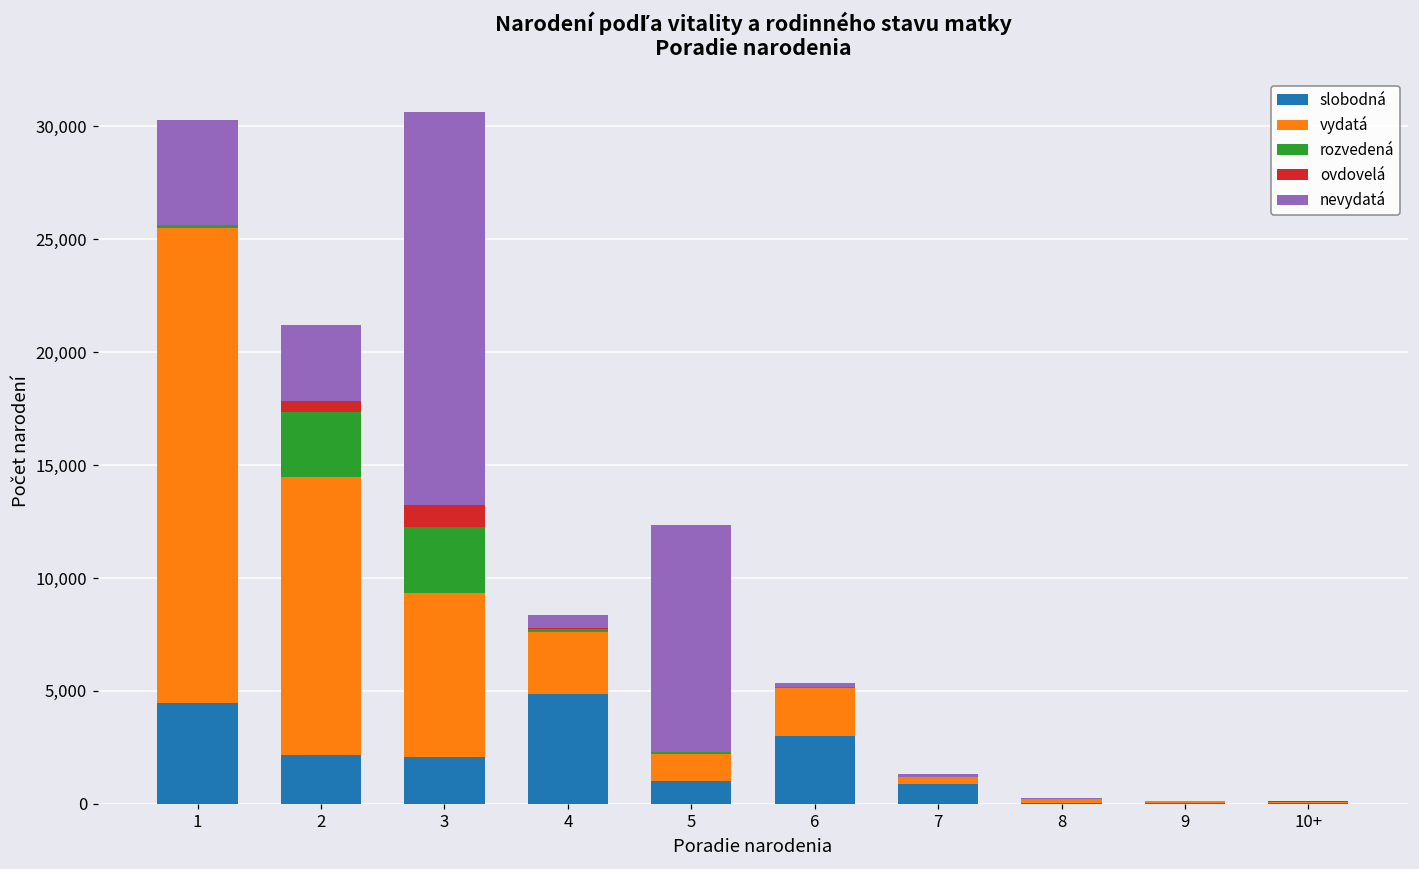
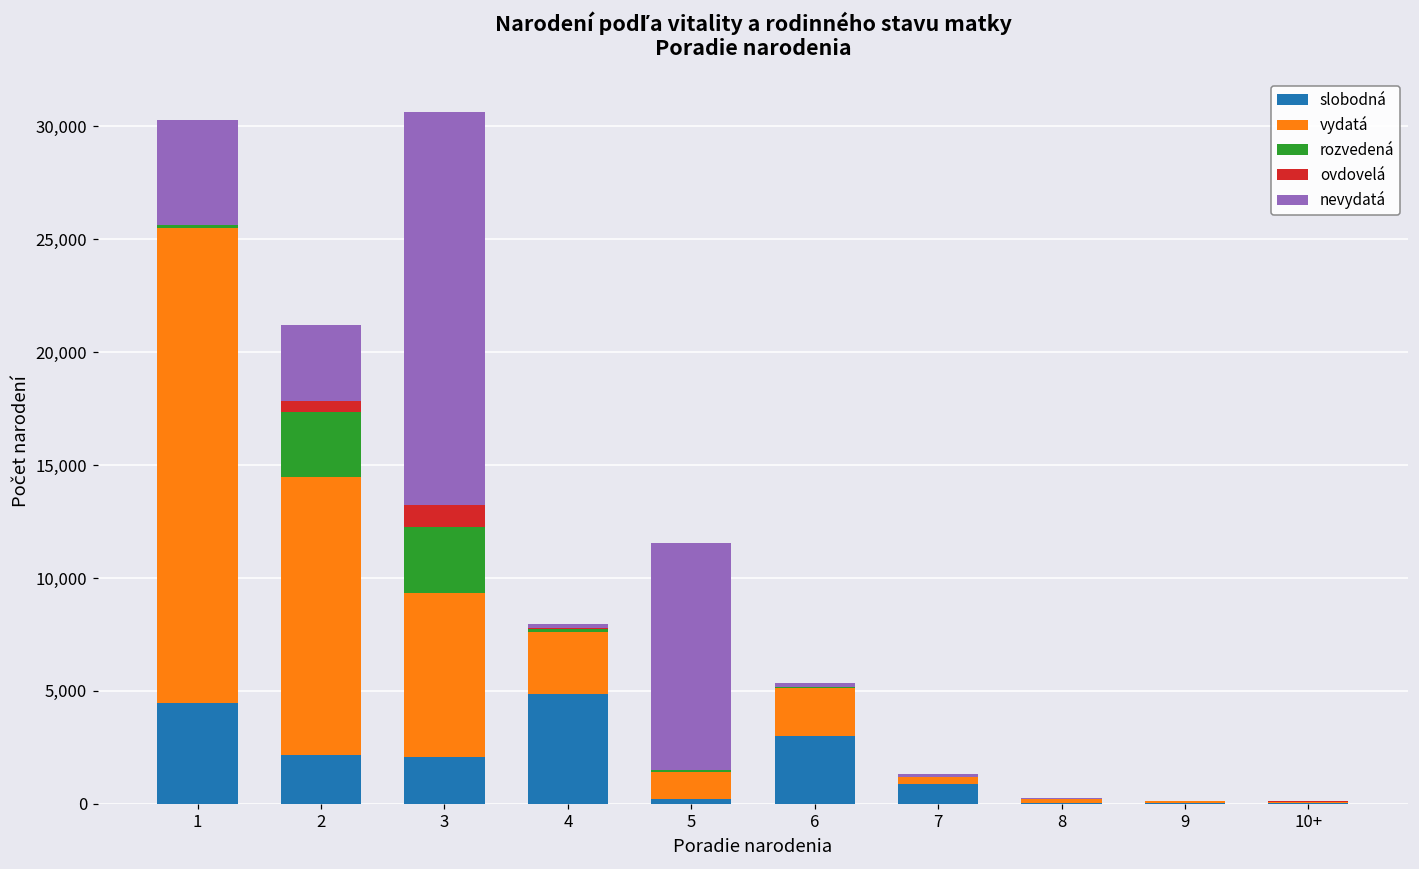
nevydatá, 4: 600 -> 200
slobodná, 5: 1,000 -> 200
